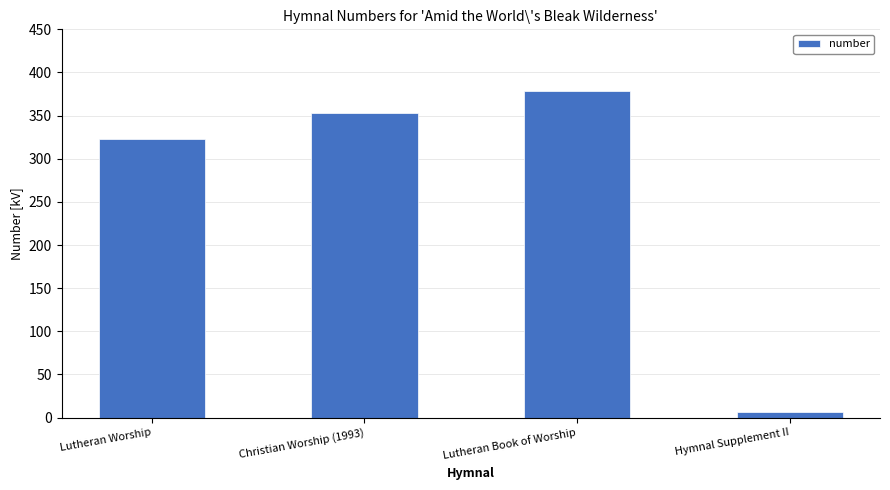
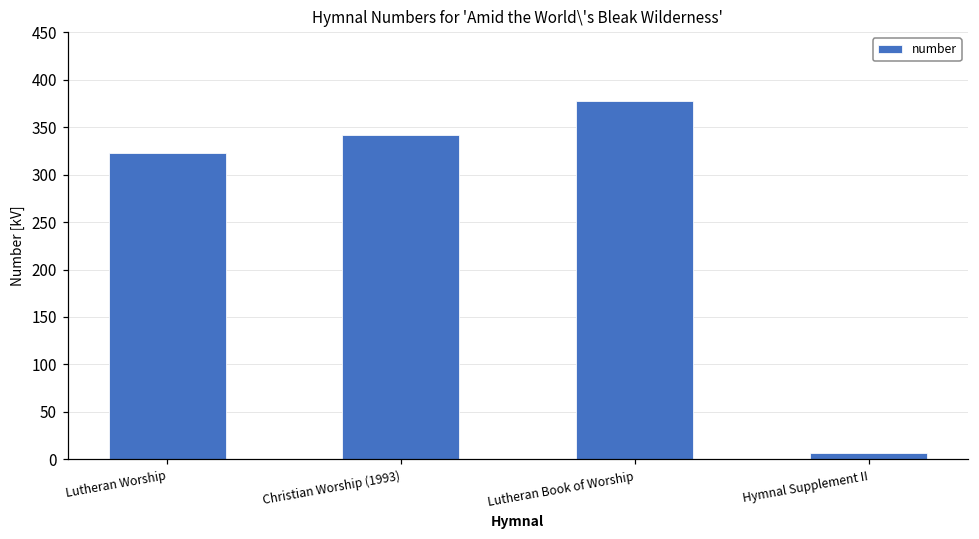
Christian Worship (1993): 350 -> 340
